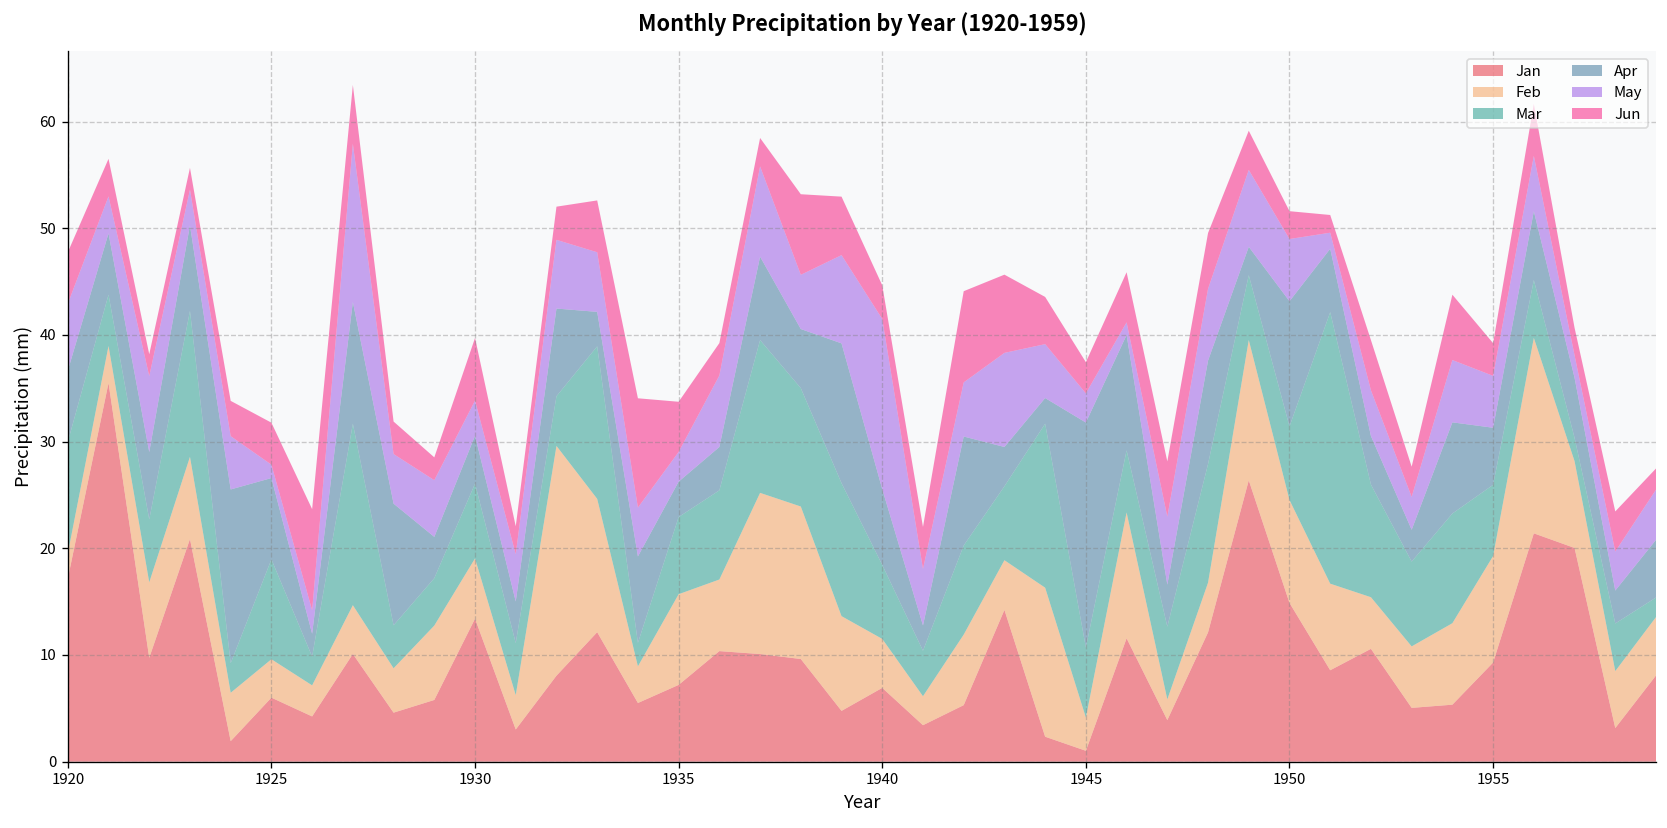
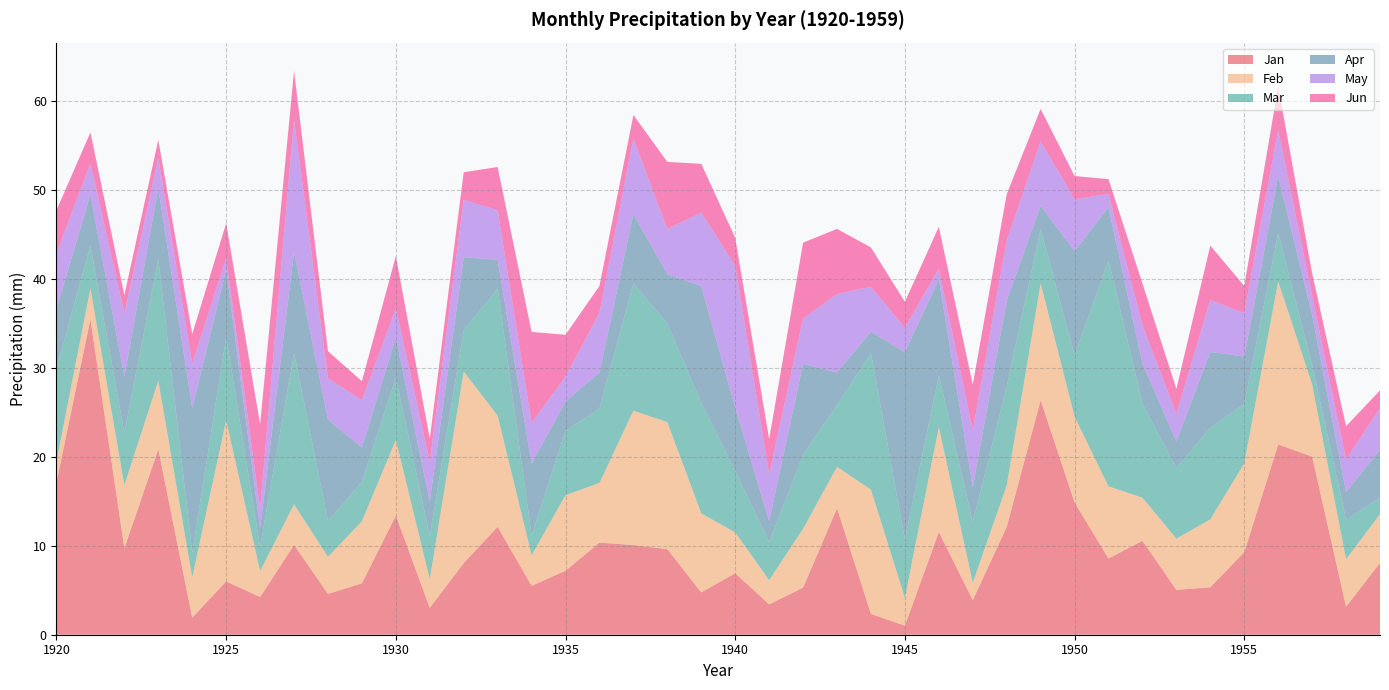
Feb, 1925: 4 -> 18
Feb, 1930: 6 -> 9
